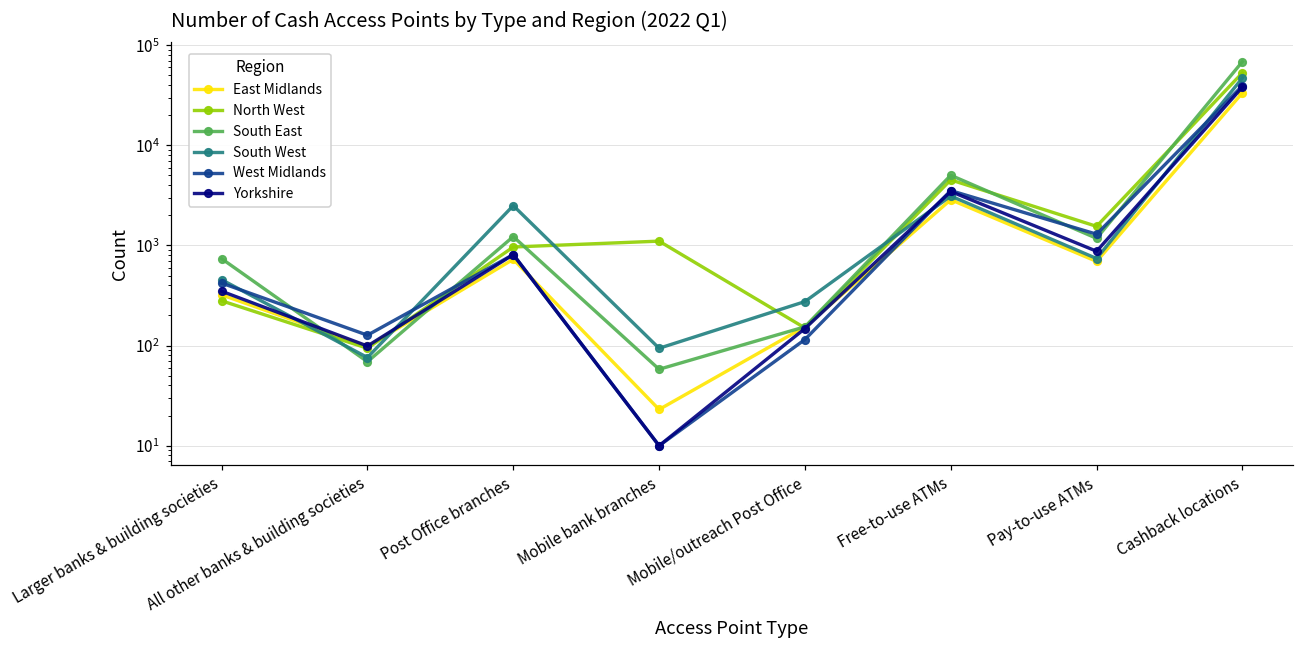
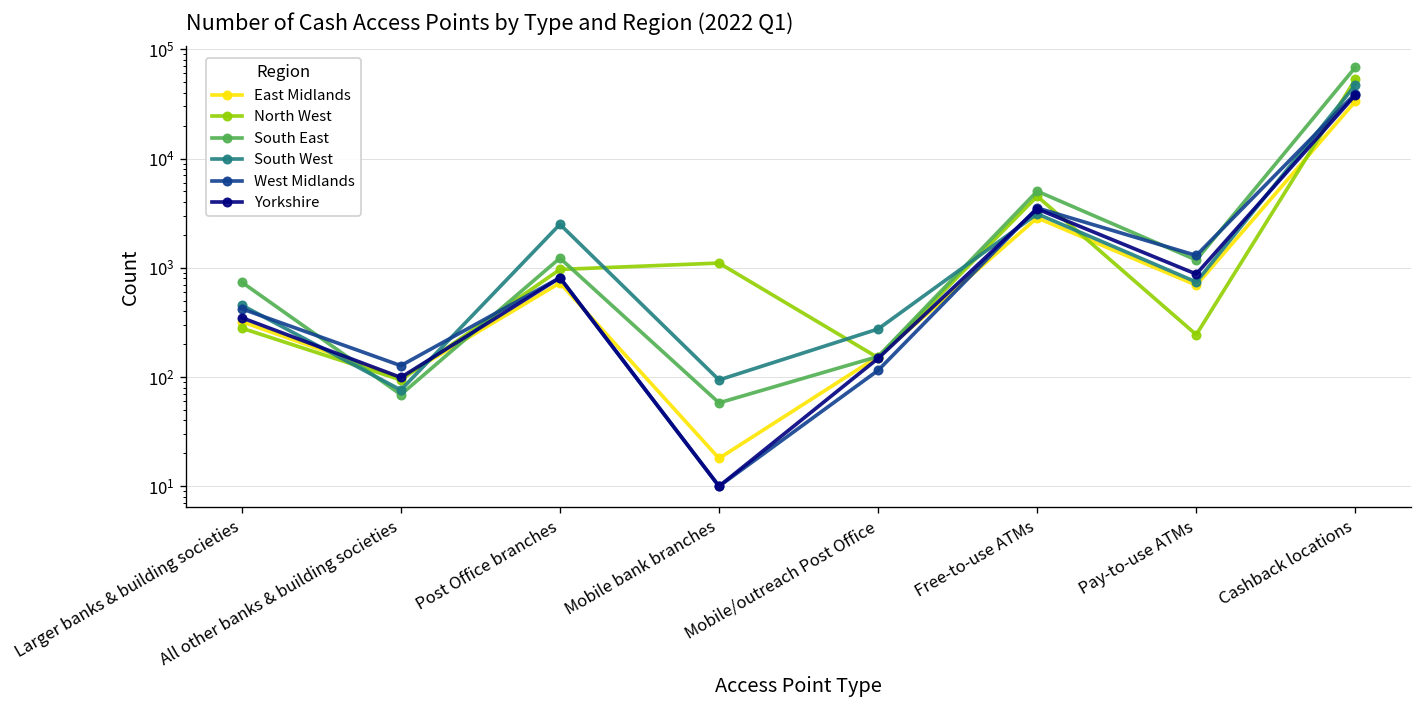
East Midlands, Mobile bank branches: 23 -> 18
North West, Pay-to-use ATMs: 1600 -> 240
